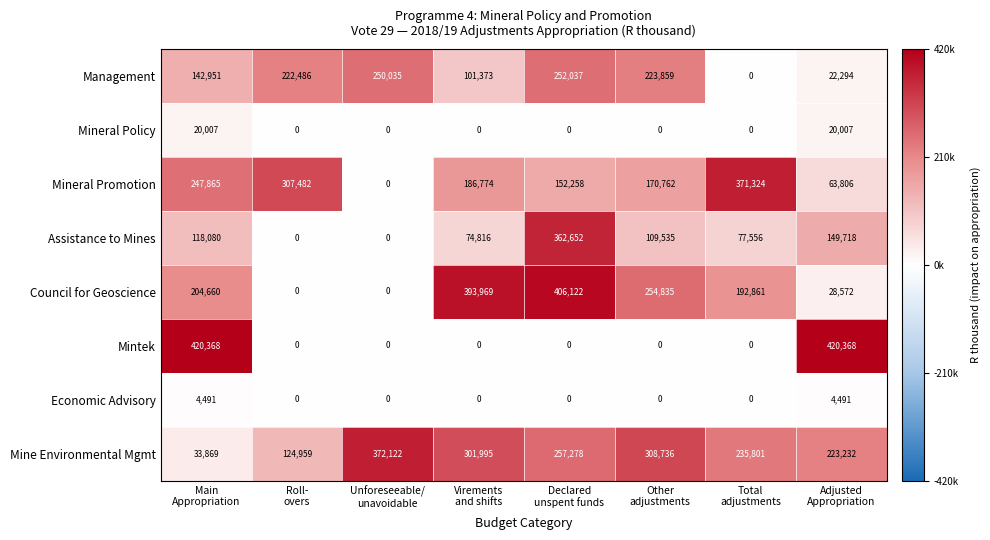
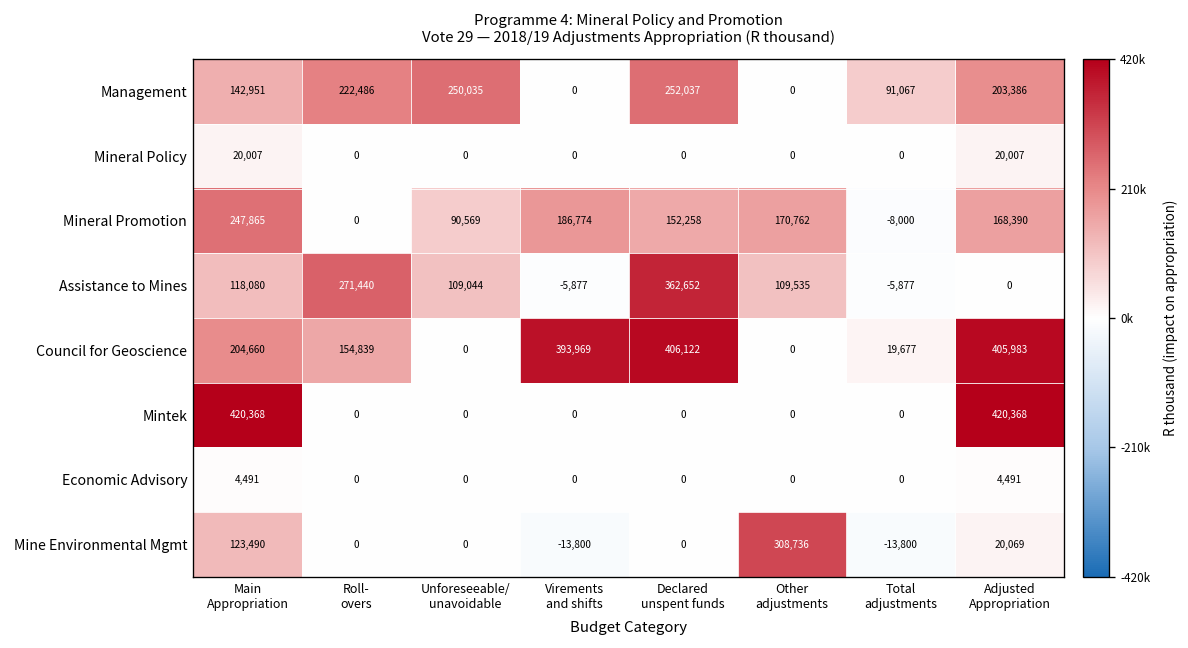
Management, Virements and shifts: 101,373 -> 0
Management, Other adjustments: 223,859 -> 0
Management, Total adjustments: 0 -> 91,067
Management, Adjusted Appropriation: 22,294 -> 203,386
Mineral Promotion, Roll- overs: 307,482 -> 0
Mineral Promotion, Unforeseeable/ unavoidable: 0 -> 90,569
Mineral Promotion, Total adjustments: 371,324 -> -8,000
Mineral Promotion, Adjusted Appropriation: 63,806 -> 168,390
Assistance to Mines, Roll- overs: 0 -> 271,440
Assistance to Mines, Unforeseeable/ unavoidable: 0 -> 109,044
Assistance to Mines, Virements and shifts: 74,816 -> -5,877
Assistance to Mines, Total adjustments: 77,556 -> -5,877
Assistance to Mines, Adjusted Appropriation: 149,718 -> 0
Council for Geoscience, Roll- overs: 0 -> 154,839
Council for Geoscience, Other adjustments: 254,835 -> 0
Council for Geoscience, Total adjustments: 192,861 -> 19,677
Council for Geoscience, Adjusted Appropriation: 28,572 -> 405,983
Mine Environmental Mgmt, Main Appropriation: 33,869 -> 123,490
Mine Environmental Mgmt, Roll- overs: 124,959 -> 0
Mine Environmental Mgmt, Unforeseeable/ unavoidable: 372,122 -> 0
Mine Environmental Mgmt, Virements and shifts: 301,995 -> -13,800
Mine Environmental Mgmt, Declared unspent funds: 257,278 -> 0
Mine Environmental Mgmt, Total adjustments: 235,801 -> -13,800
Mine Environmental Mgmt, Adjusted Appropriation: 223,232 -> 20,069
